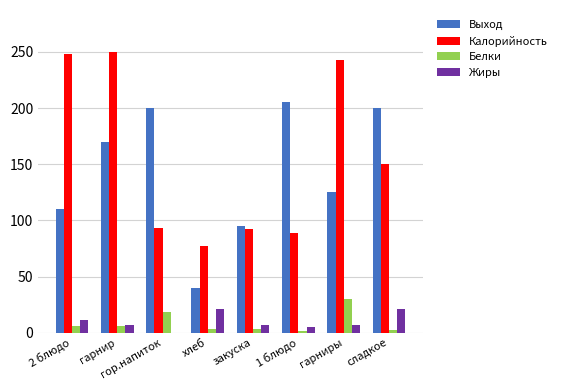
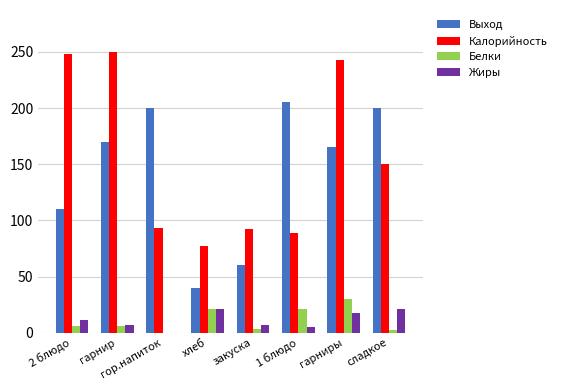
Белки, гор.напиток: 19 -> 0
Белки, хлеб: 3 -> 21
Выход, закуска: 95 -> 60
Белки, 1 блюдо: 2 -> 21
Выход, гарниры: 125 -> 165
Жиры, гарниры: 7 -> 17
